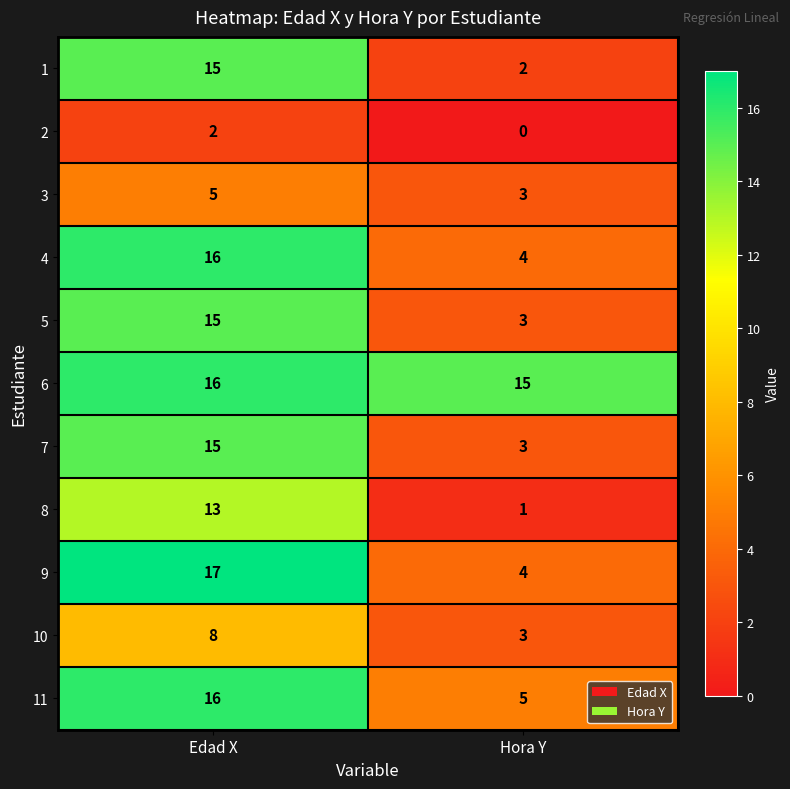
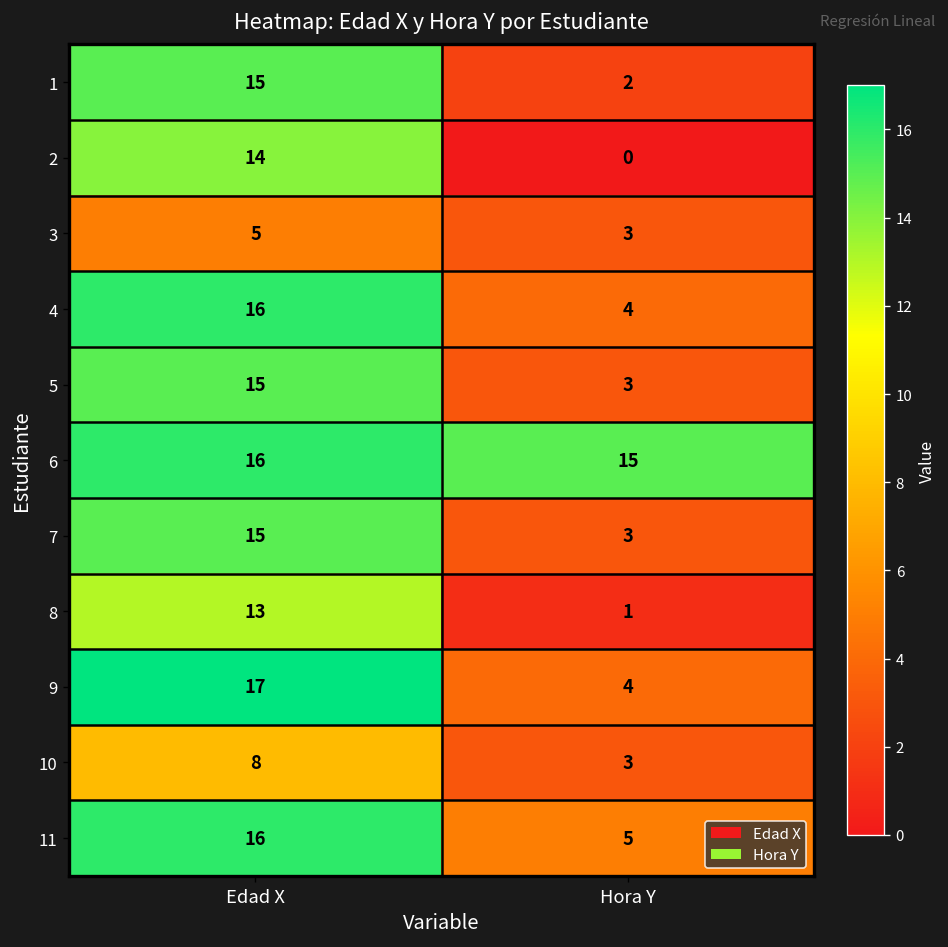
2, Edad X: 2 -> 14
